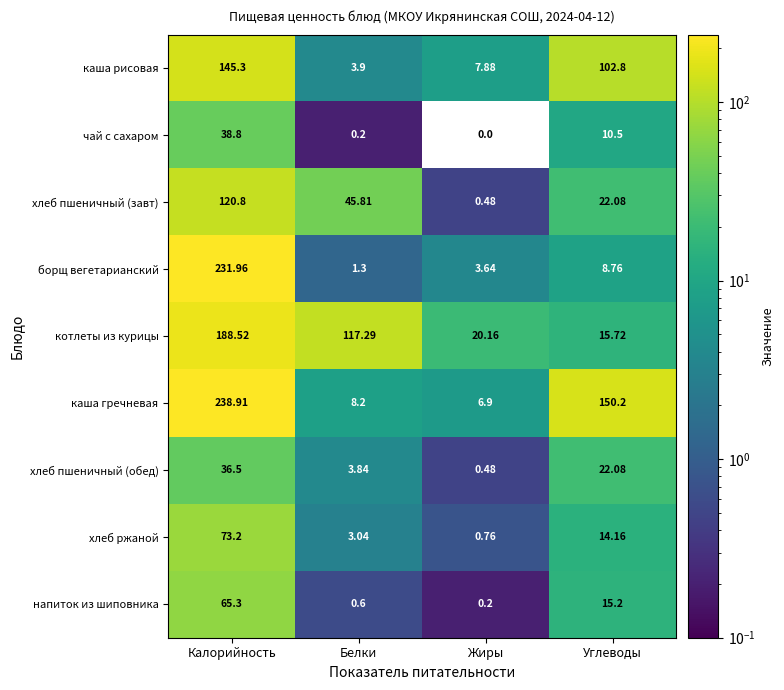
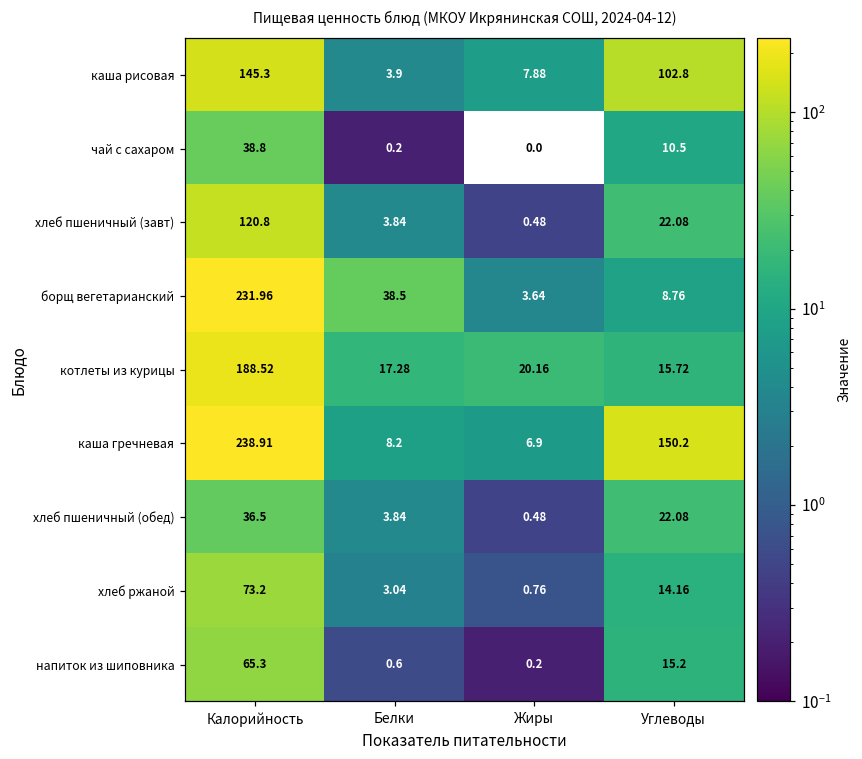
хлеб пшеничный (завт), Белки: 45.81 -> 3.84
борщ вегетарианский, Белки: 1.3 -> 38.5
котлеты из курицы, Белки: 117.29 -> 17.28
